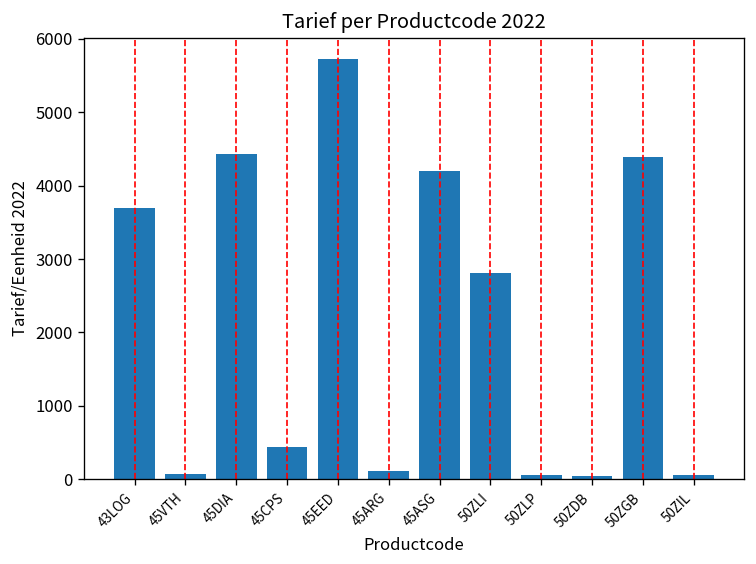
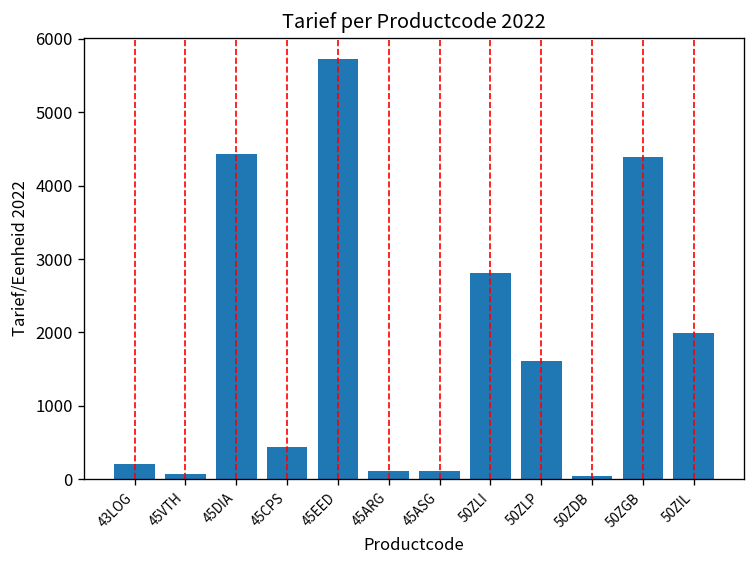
43LOG: 3700 -> 200
45ASG: 4200 -> 100
50ZLP: 100 -> 1600
50ZIL: 100 -> 2000
